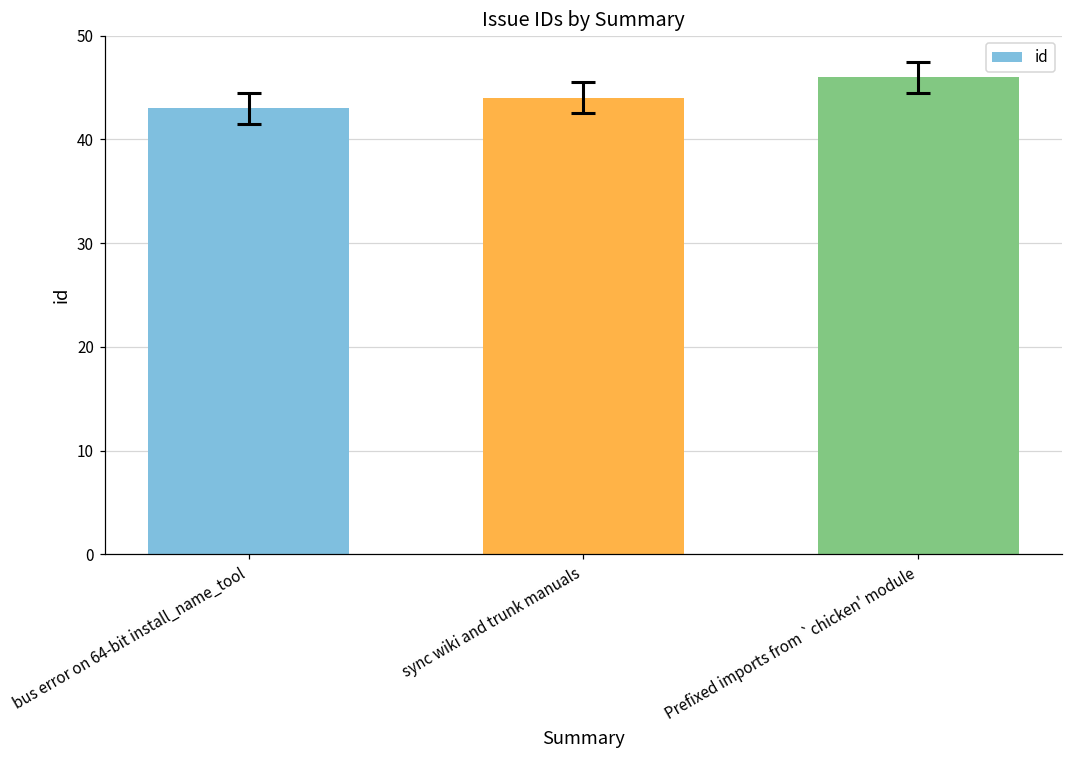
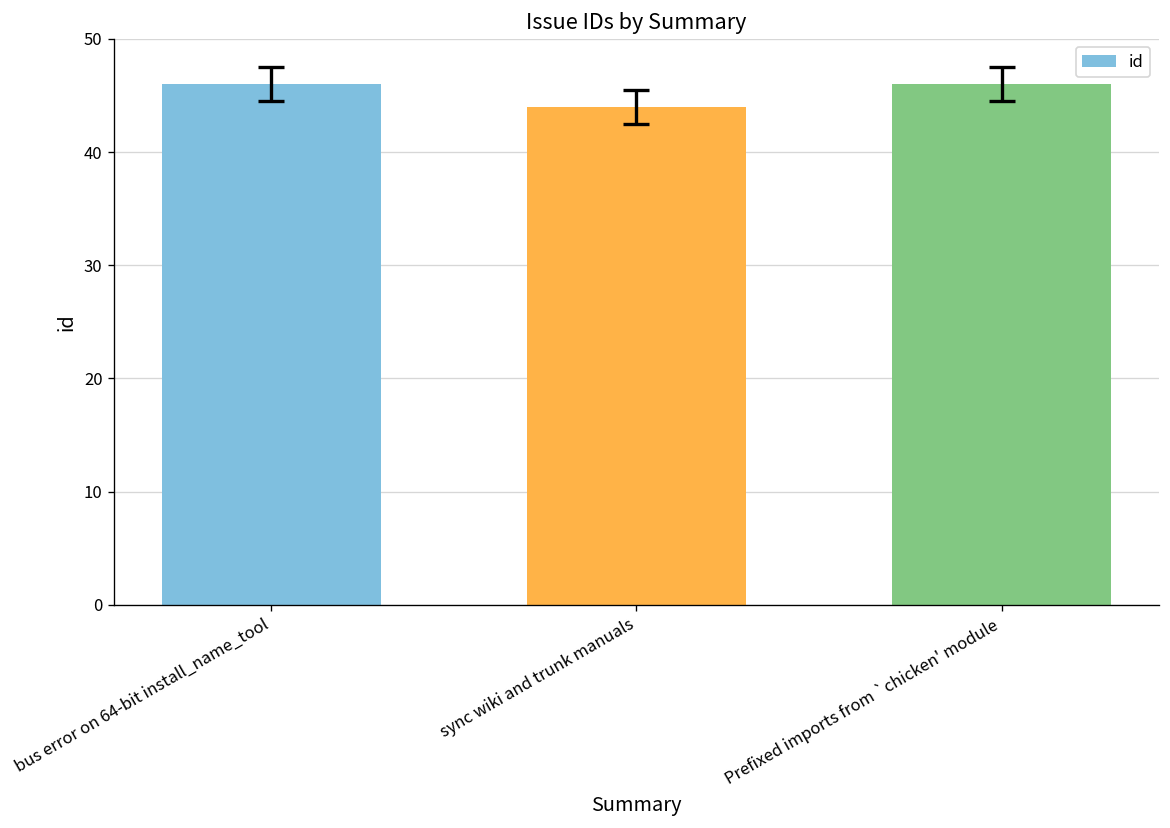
id, bus error on 64-bit install_name_tool: 43 -> 46
